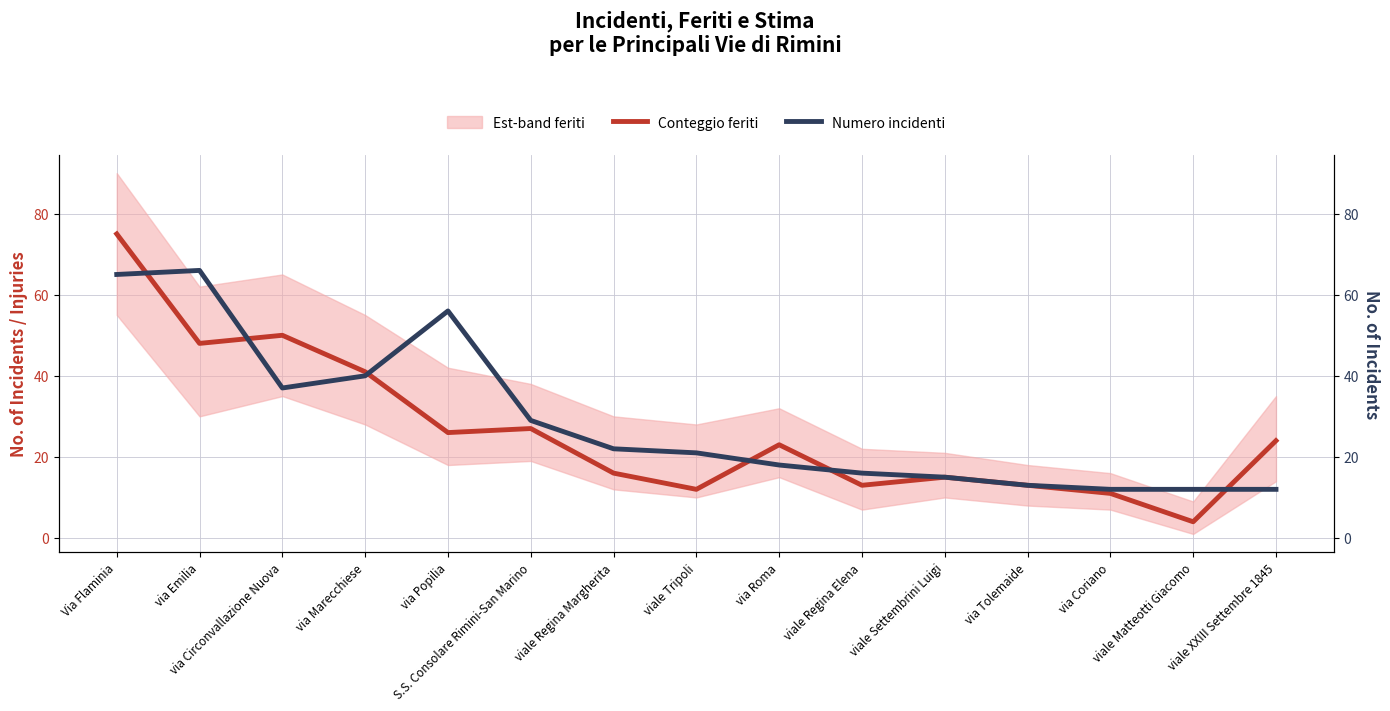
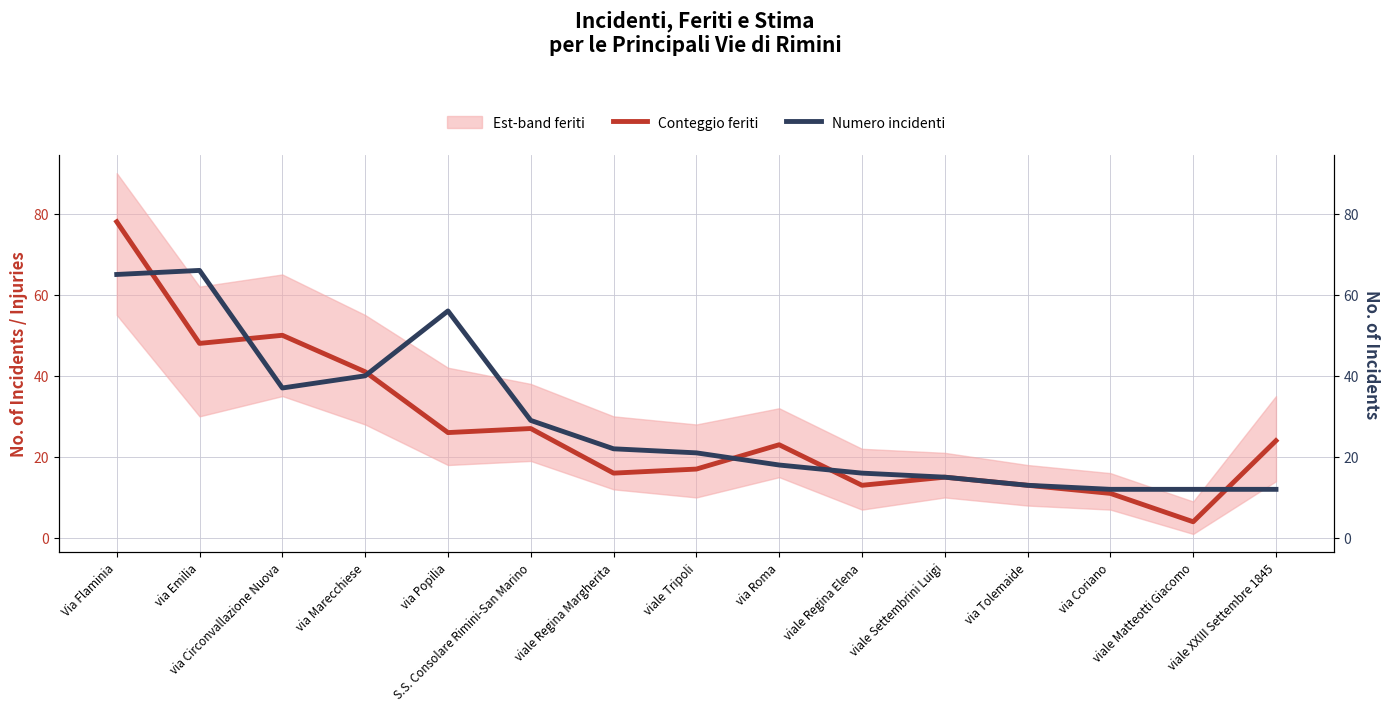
Conteggio feriti, Via Flaminia: 75 -> 78
Conteggio feriti, viale Tripoli: 12 -> 17
